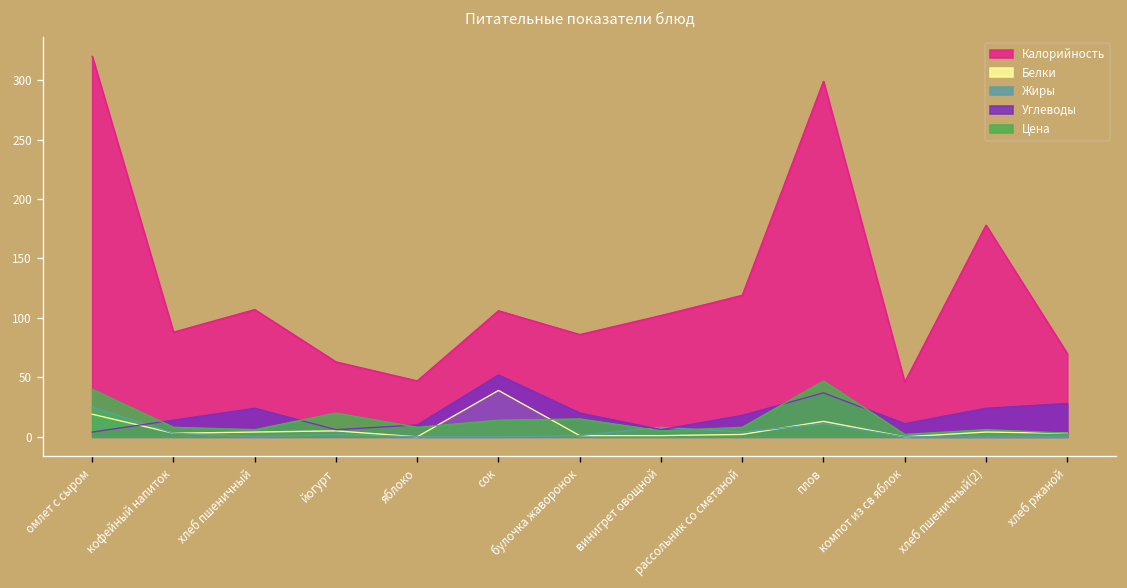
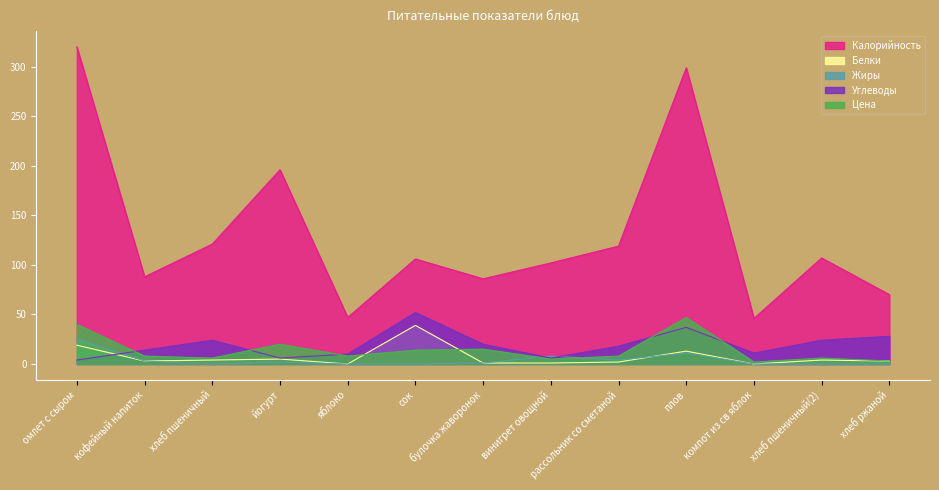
Калорийность, хлеб пшеничный: 110 -> 120
Калорийность, йогурт: 60 -> 200
Калорийность, хлеб пшеничный(2): 180 -> 110
